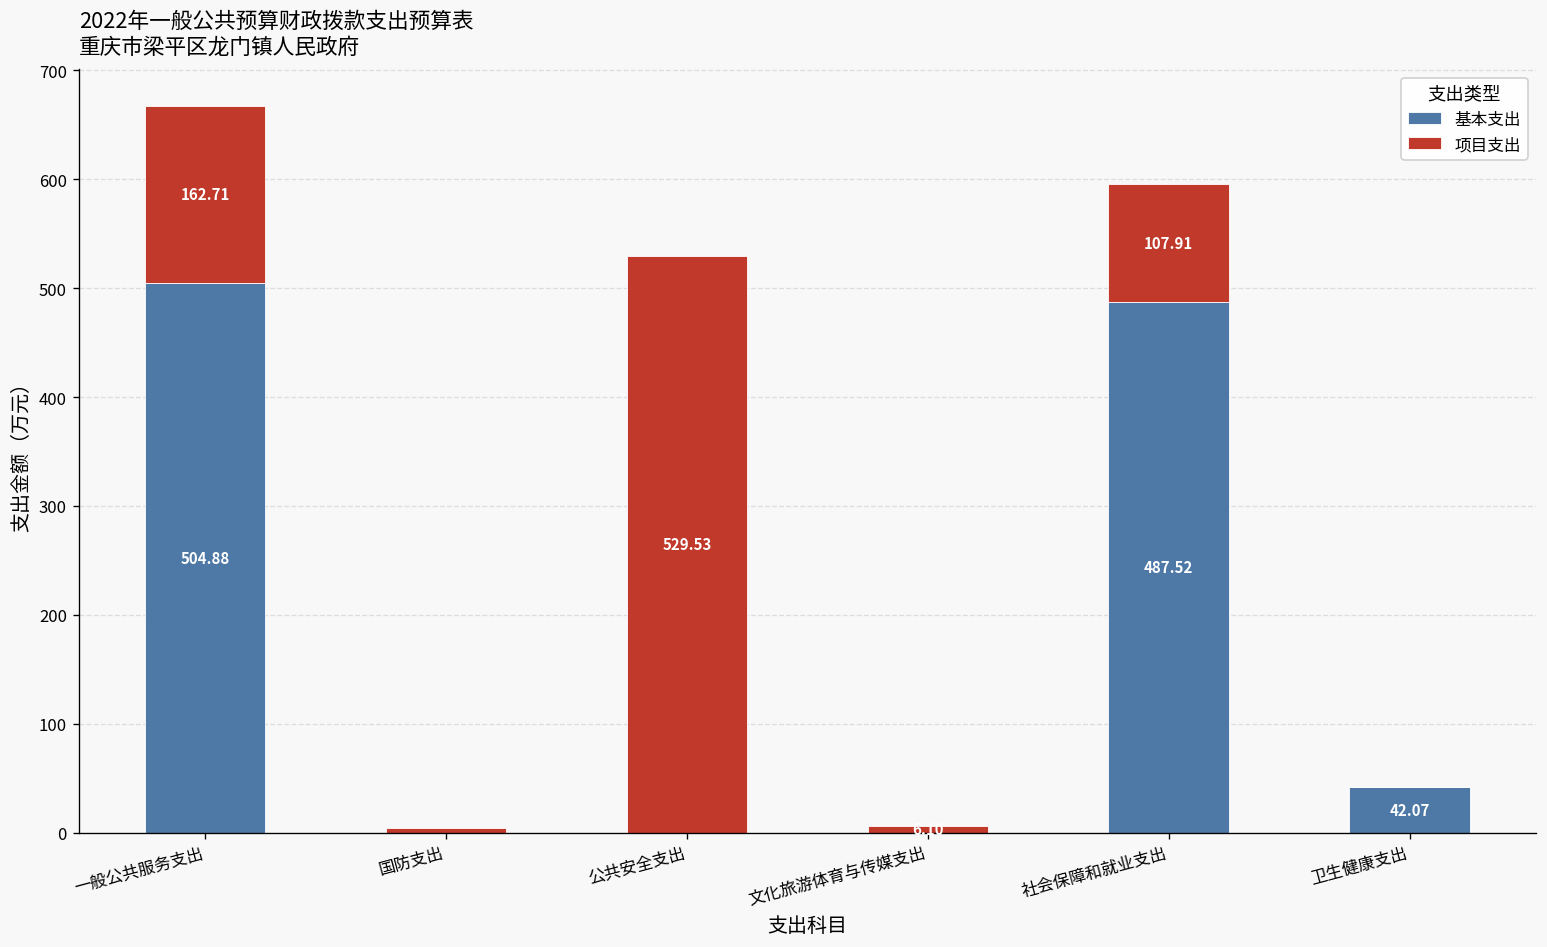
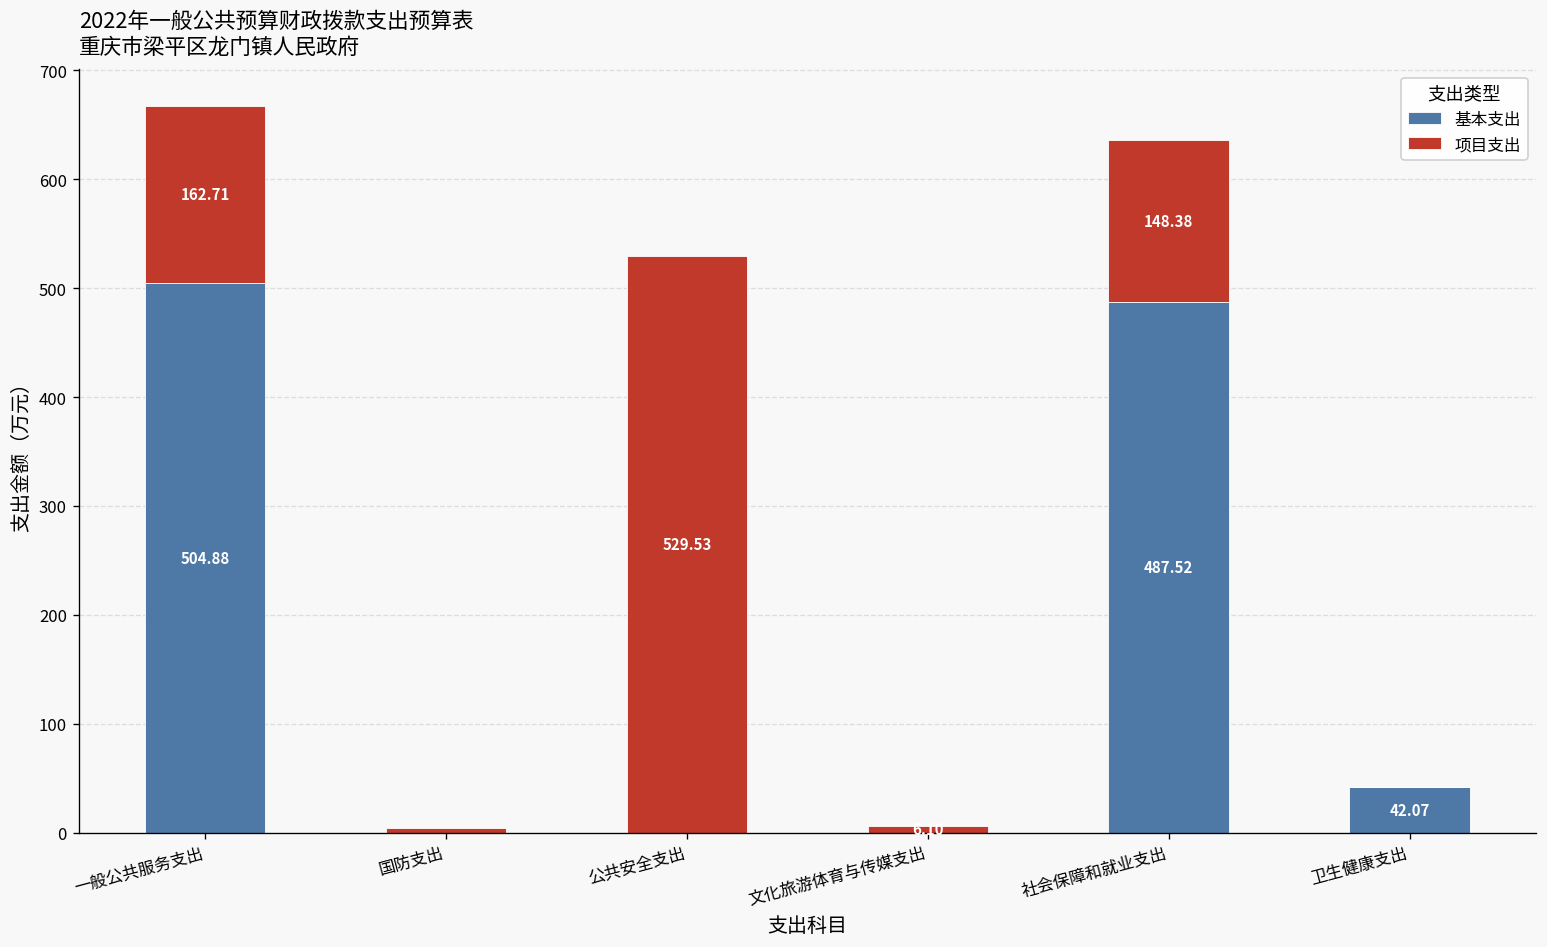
项目支出, 社会保障和就业支出: 107.91 -> 148.38
